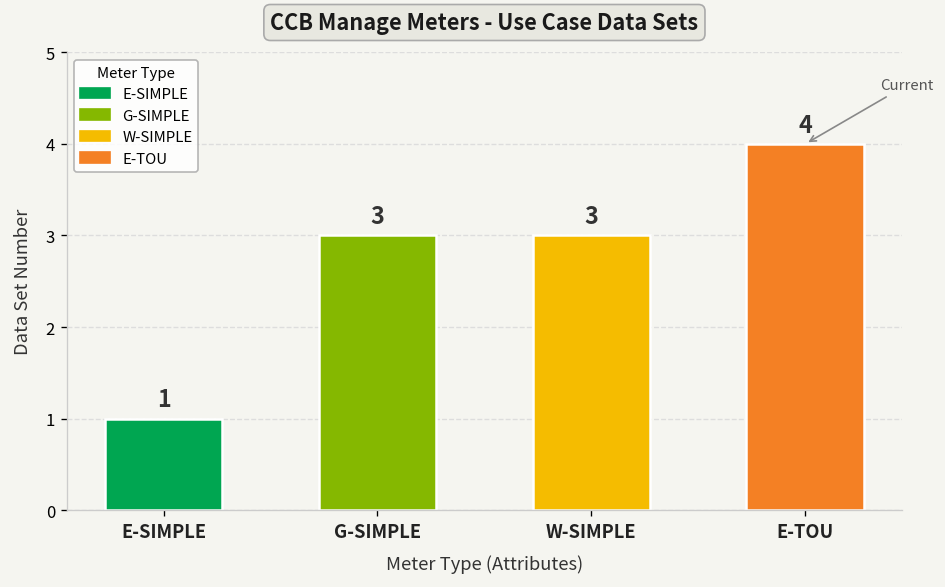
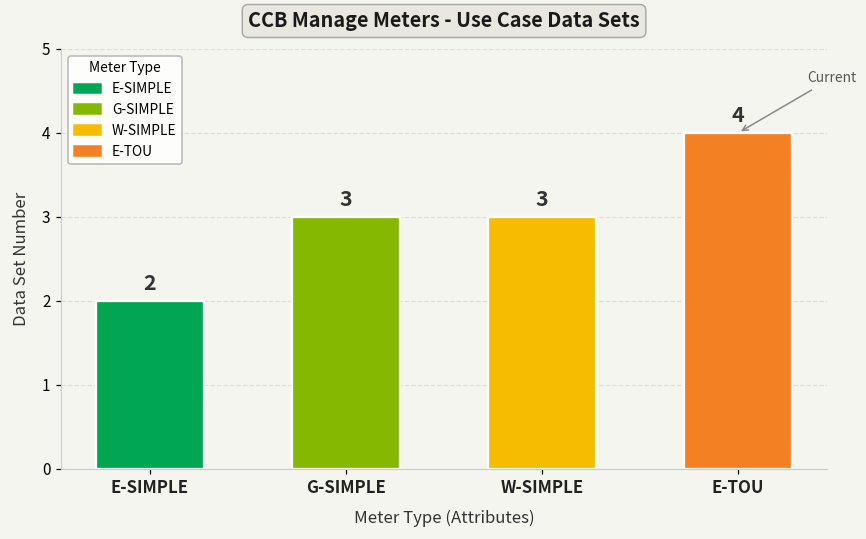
E-SIMPLE: 1 -> 2
